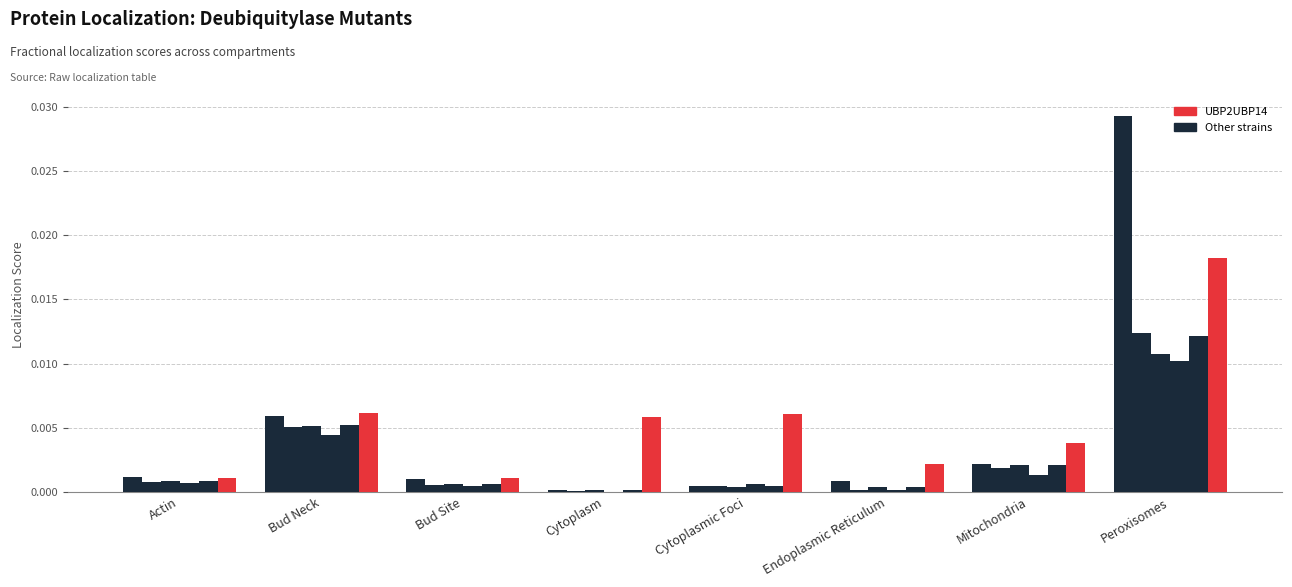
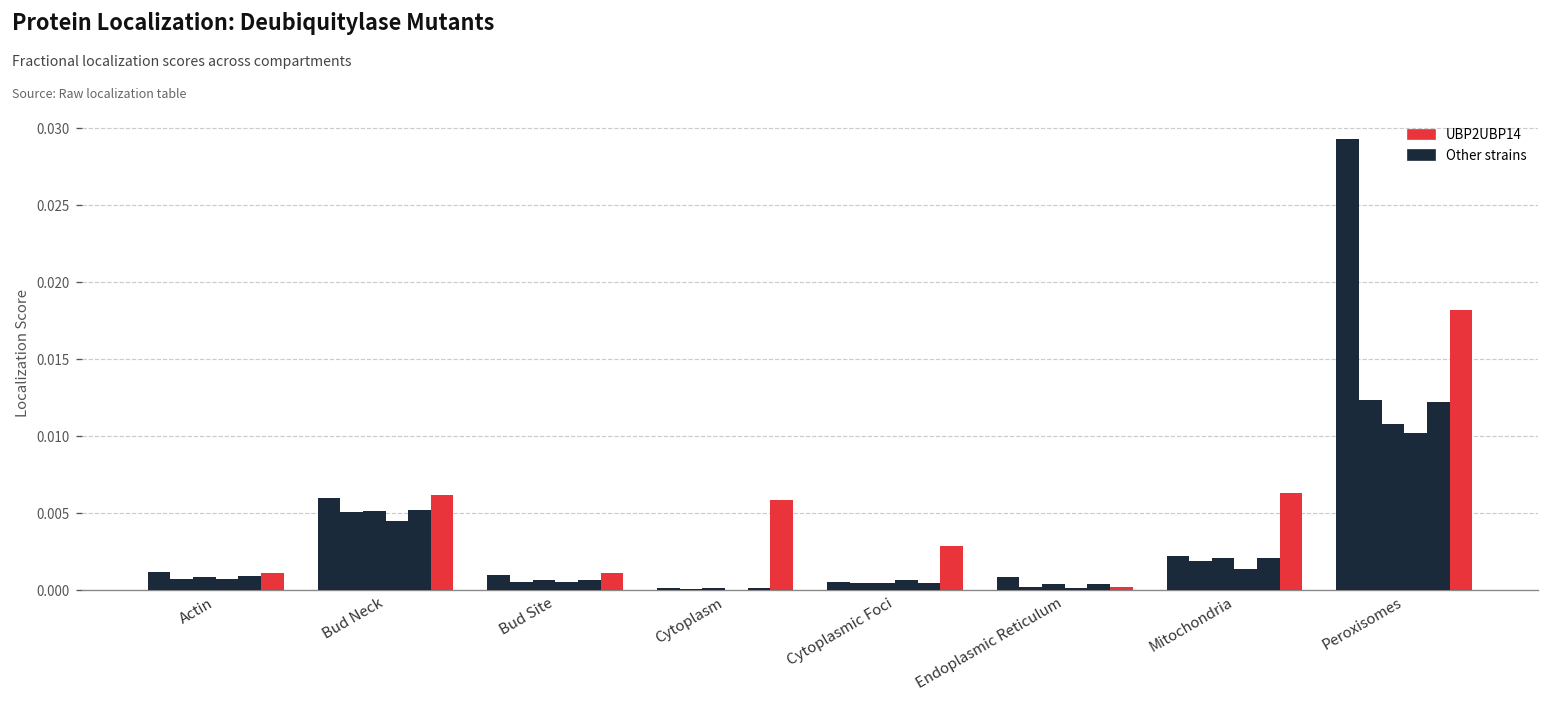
UBP2UBP14, Cytoplasmic Foci: 0.0061 -> 0.0028
UBP2UBP14, Endoplasmic Reticulum: 0.0021 -> 0.0002
UBP2UBP14, Mitochondria: 0.0038 -> 0.0063
